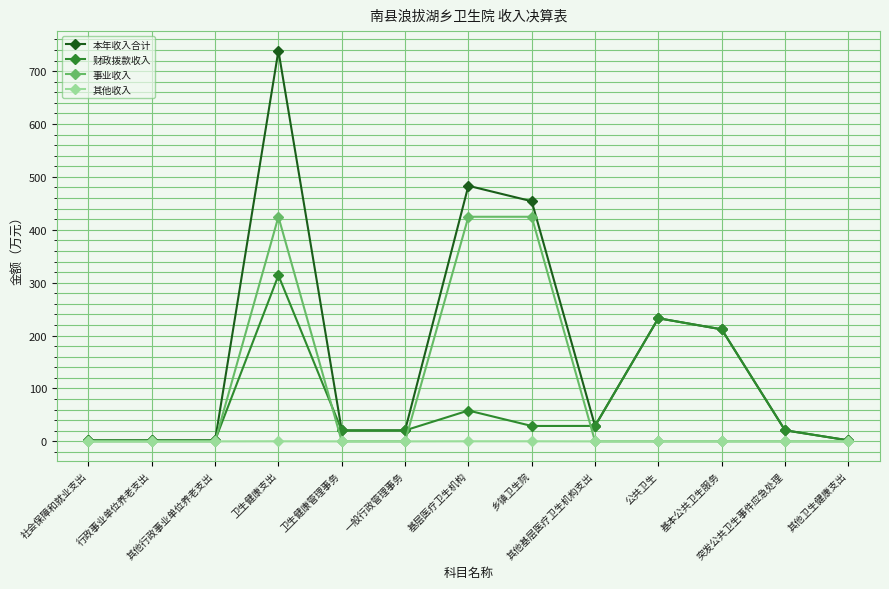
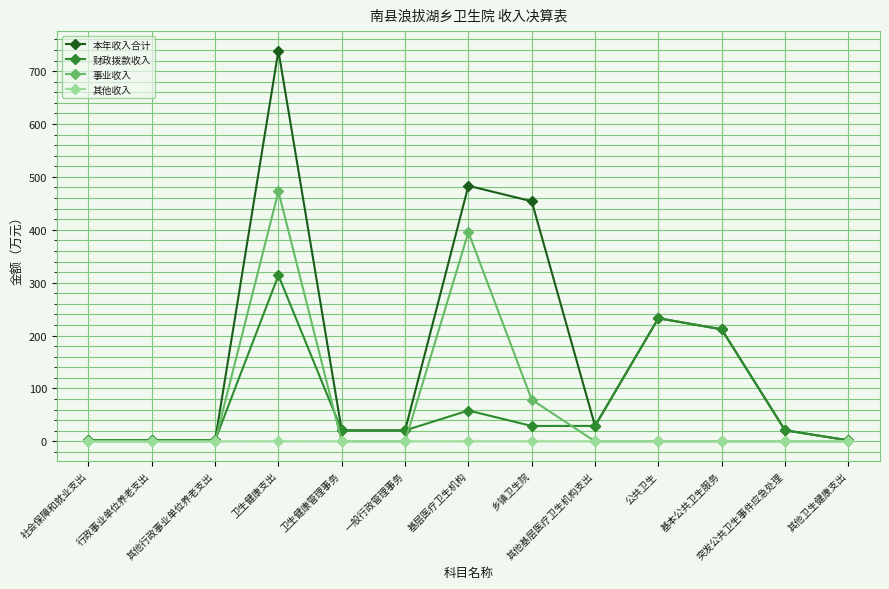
事业收入, 卫生健康支出: 420 -> 470
事业收入, 基层医疗卫生机构: 420 -> 400
事业收入, 乡镇卫生院: 420 -> 80
